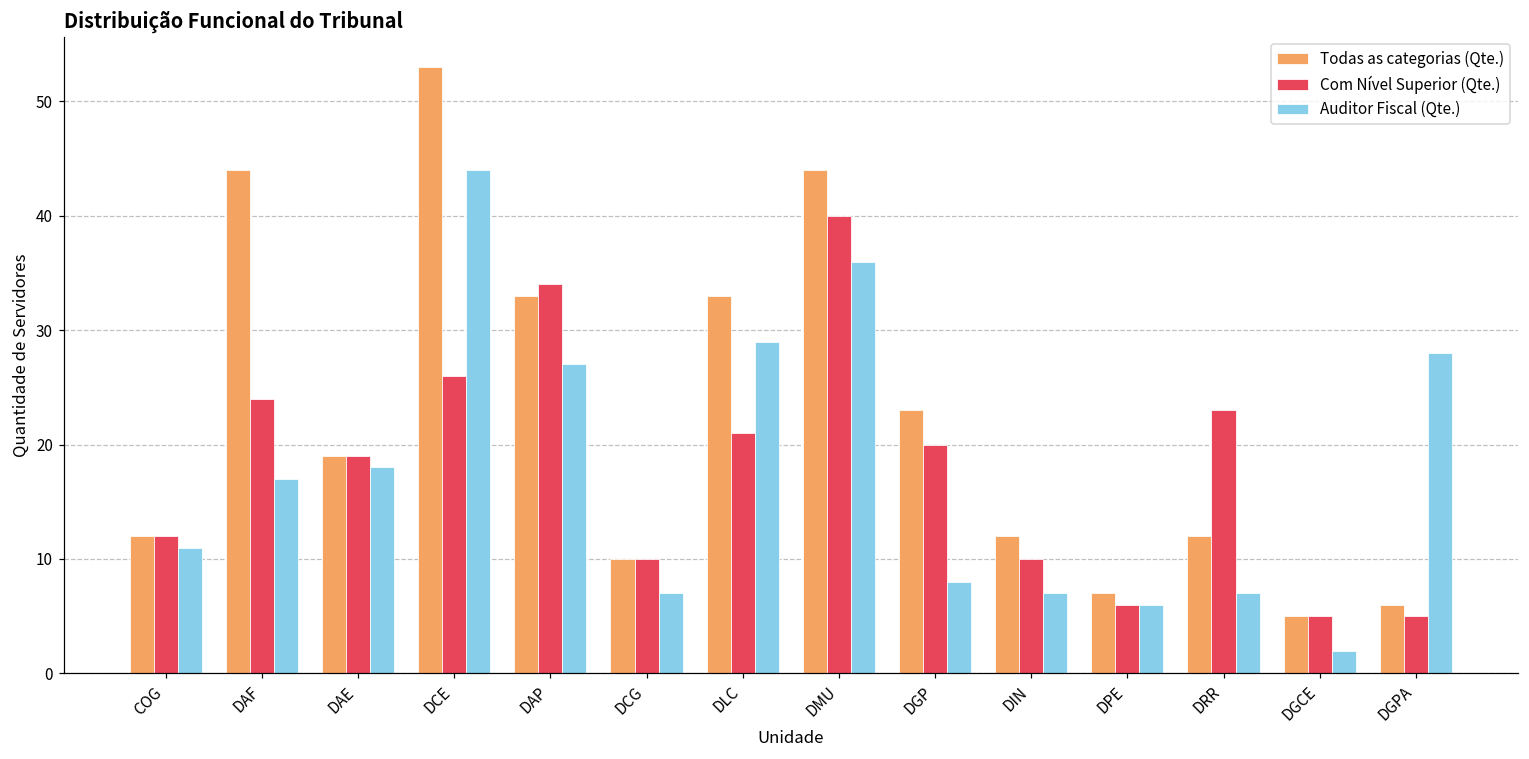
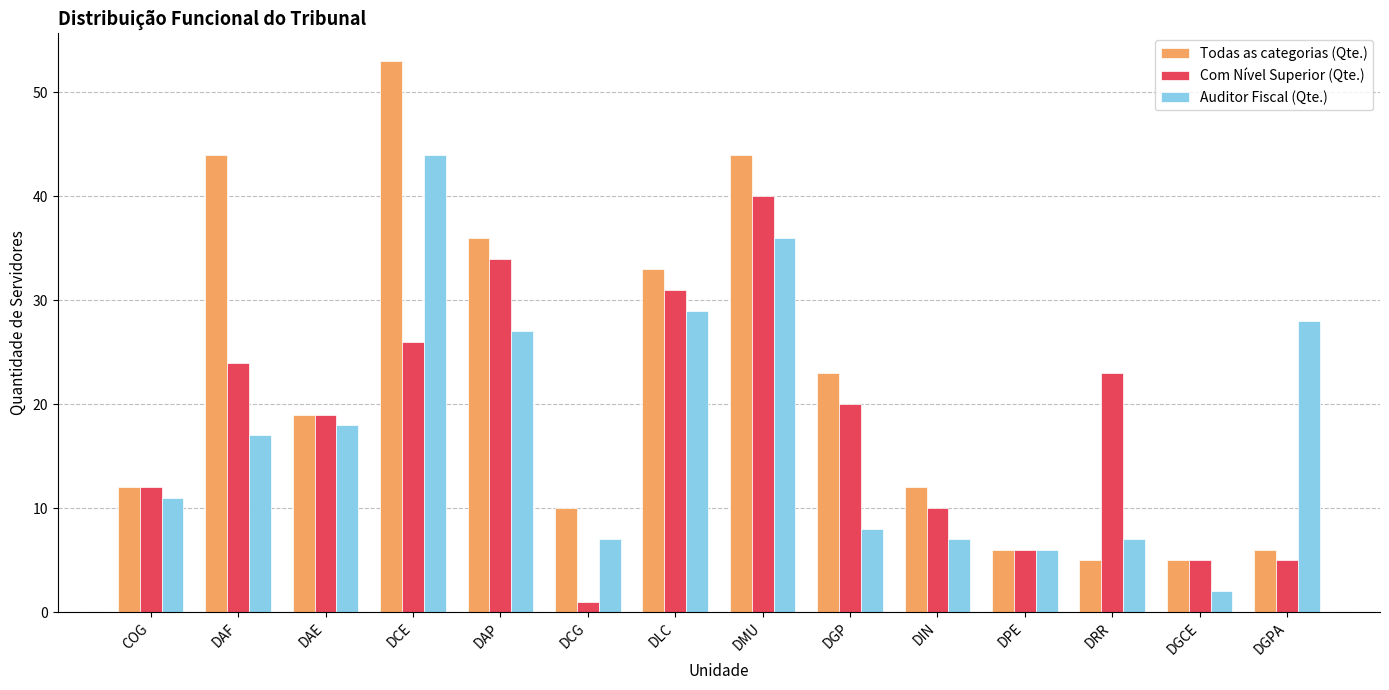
Todas as categorias (Qte.), DAP: 33 -> 36
Com Nível Superior (Qte.), DCG: 10 -> 1
Com Nível Superior (Qte.), DLC: 21 -> 31
Todas as categorias (Qte.), DPE: 7 -> 6
Todas as categorias (Qte.), DRR: 12 -> 5
